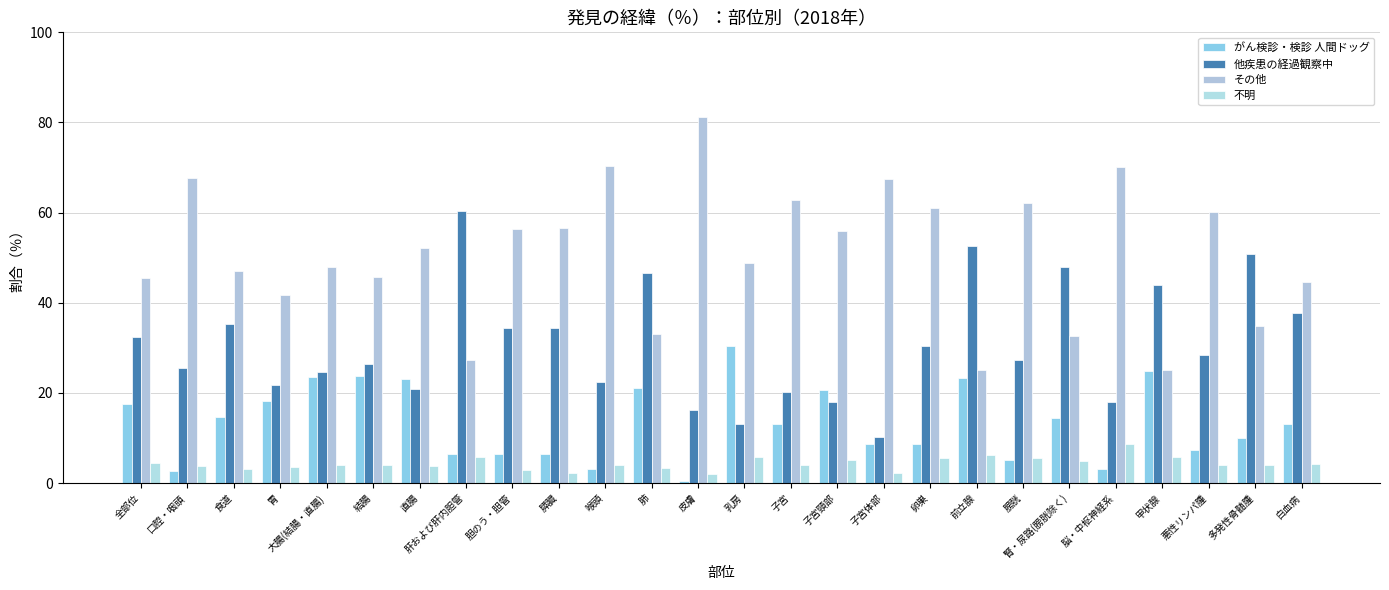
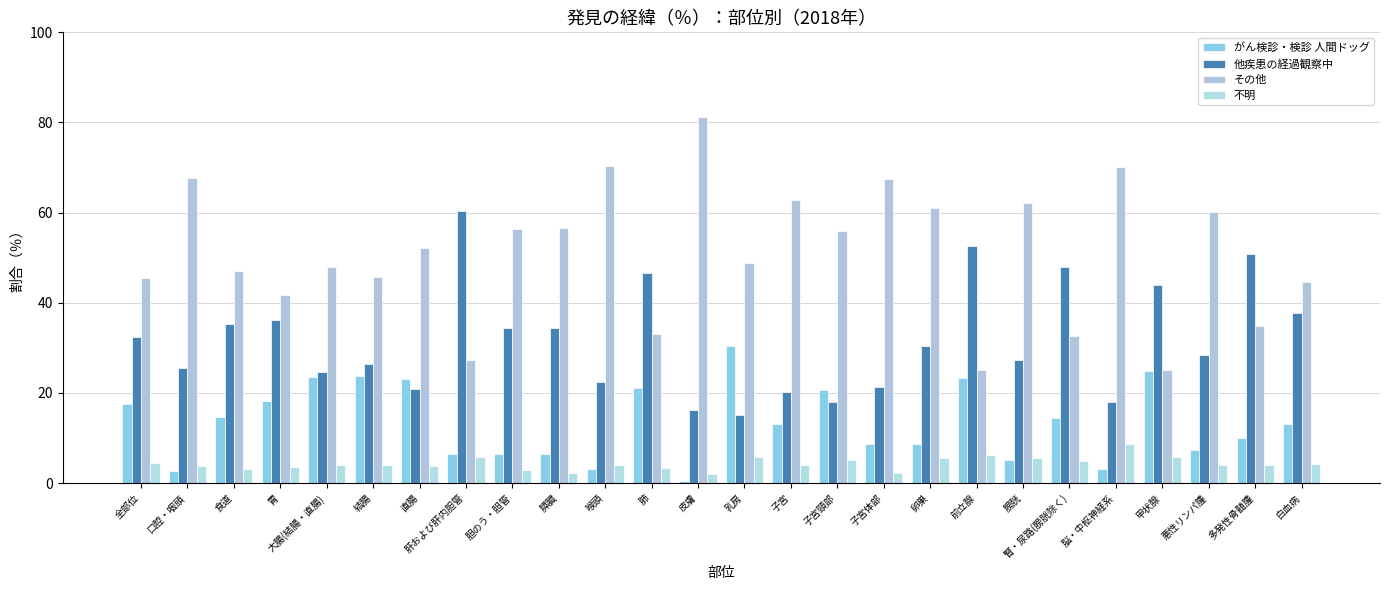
他疾患の経過観察中, 胃: 22 -> 36
他疾患の経過観察中, 乳房: 13 -> 15
他疾患の経過観察中, 子宮体部: 10 -> 21
